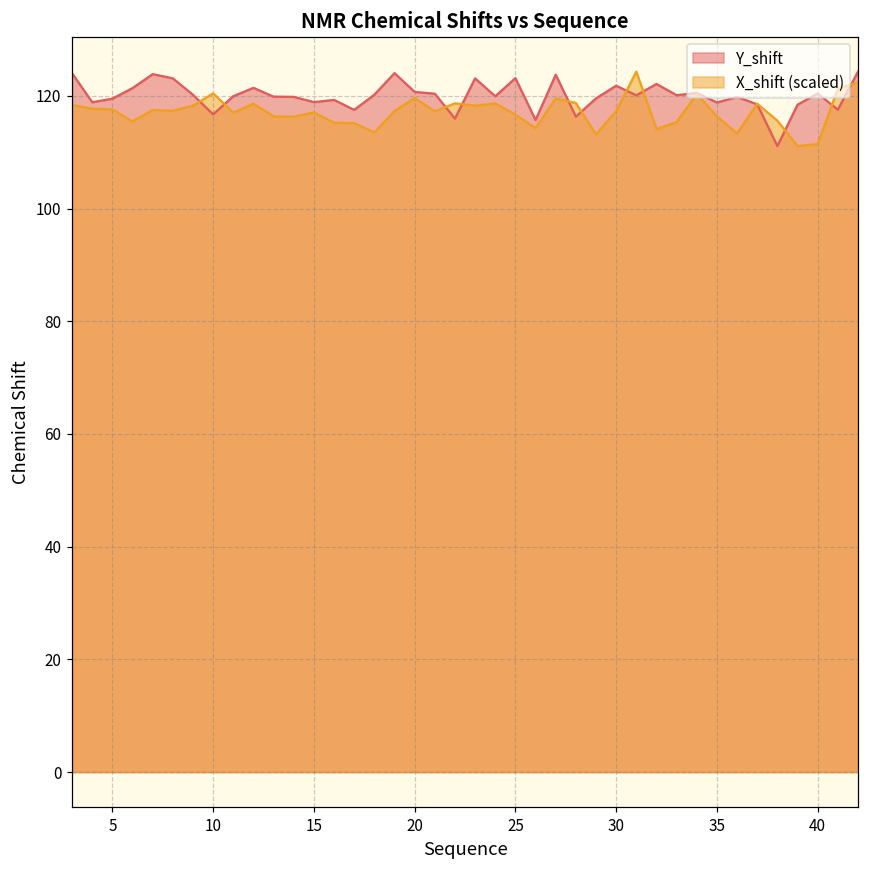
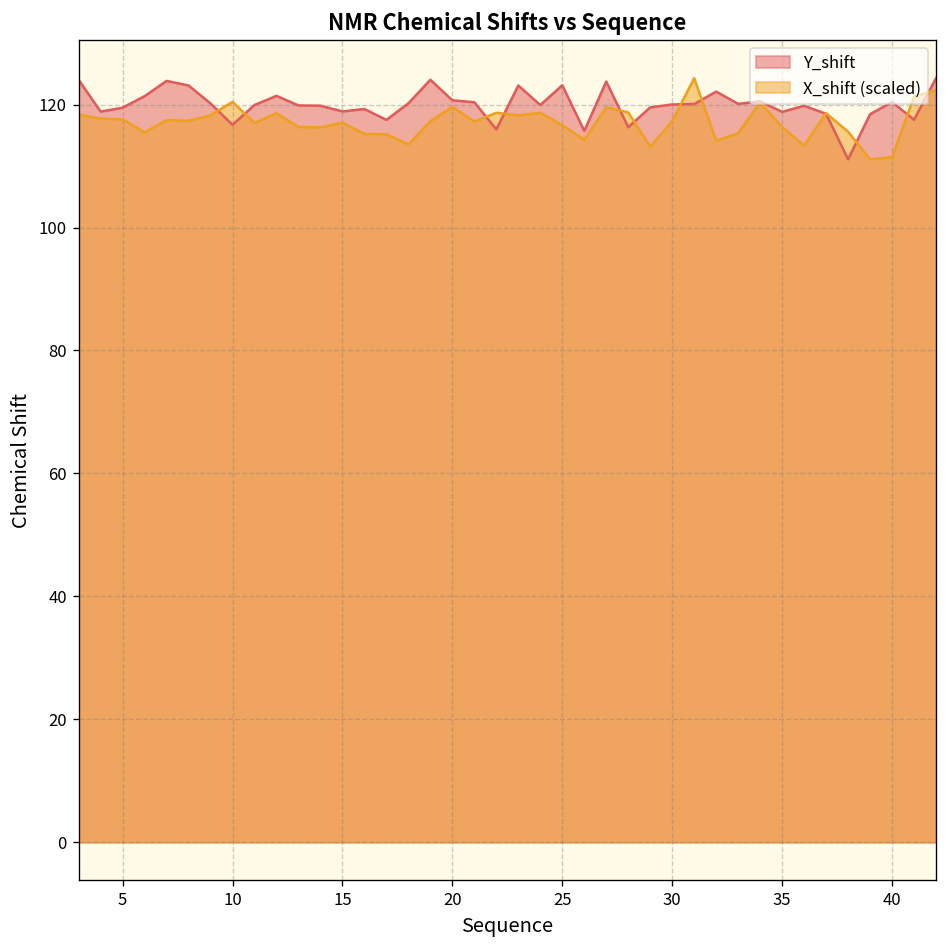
Y_shift, 30: 122 -> 120
